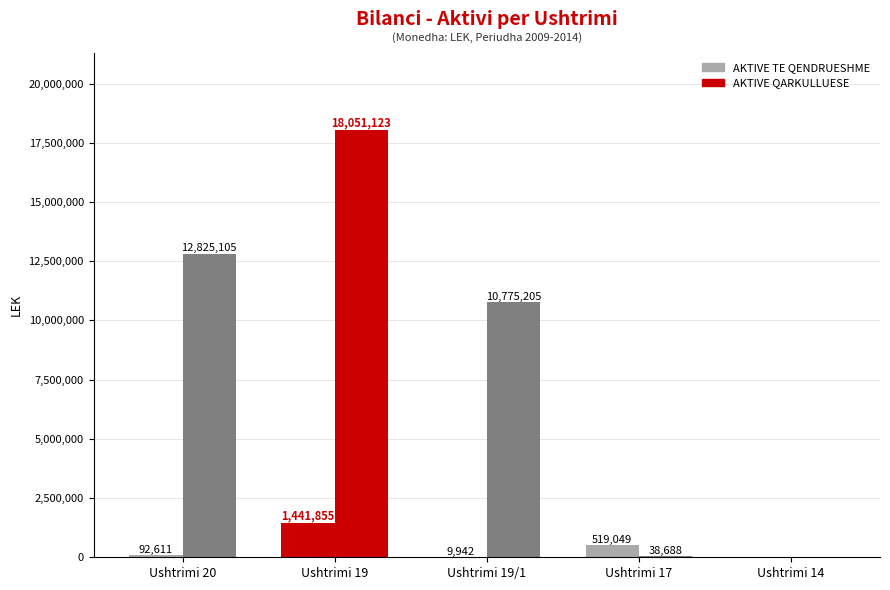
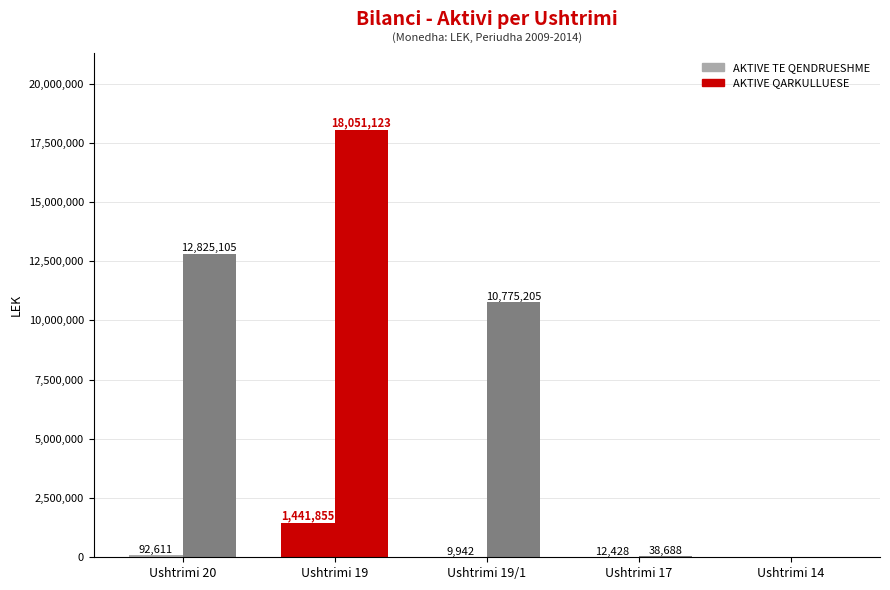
AKTIVE TE QENDRUESHME, Ushtrimi 17: 519,049 -> 12,428
